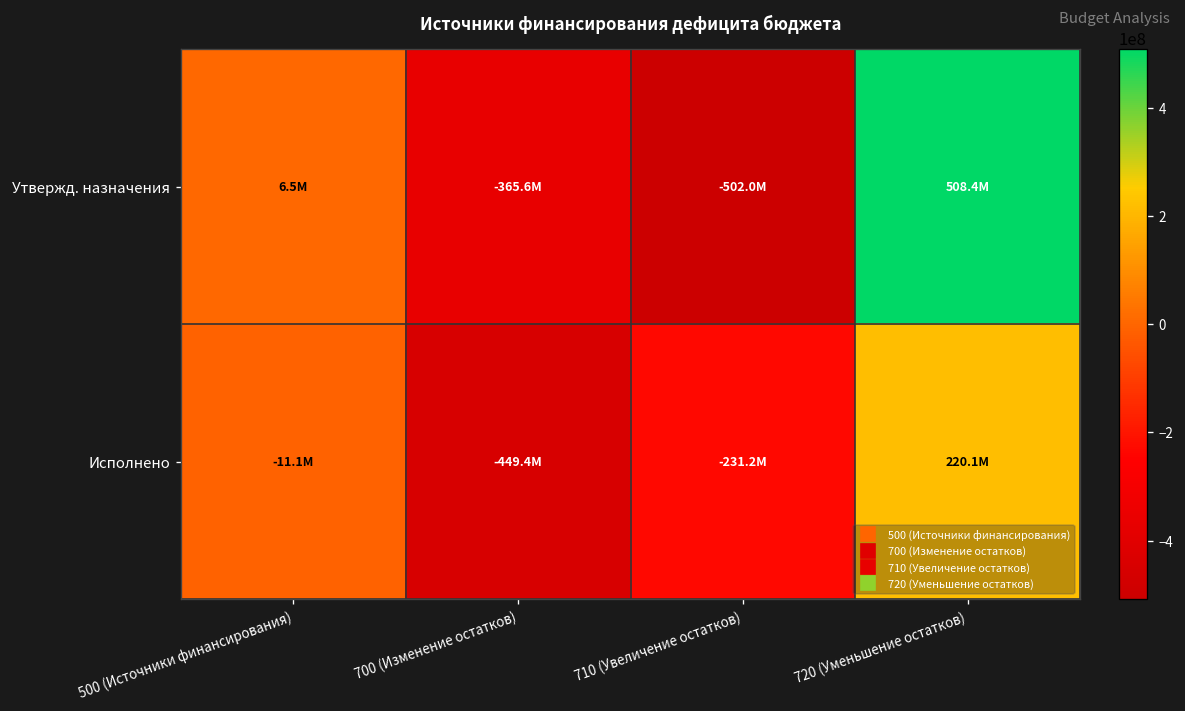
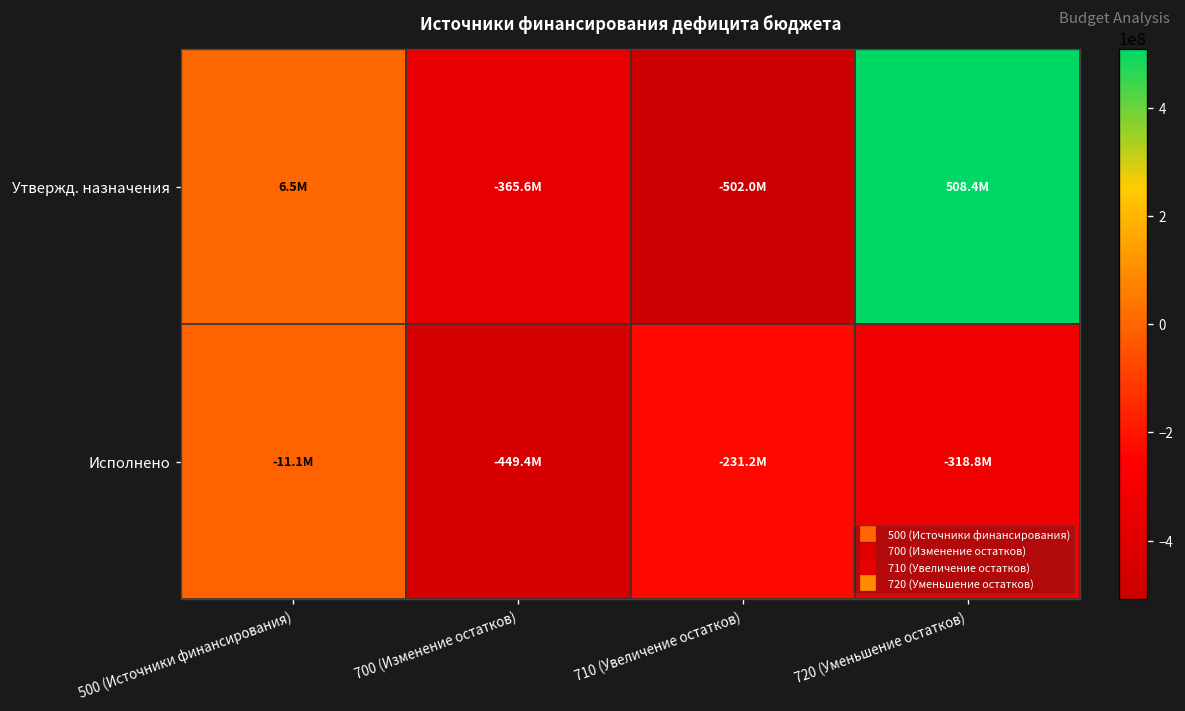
Исполнено, 720 (Уменьшение остатков): 220.1M -> -318.8M
